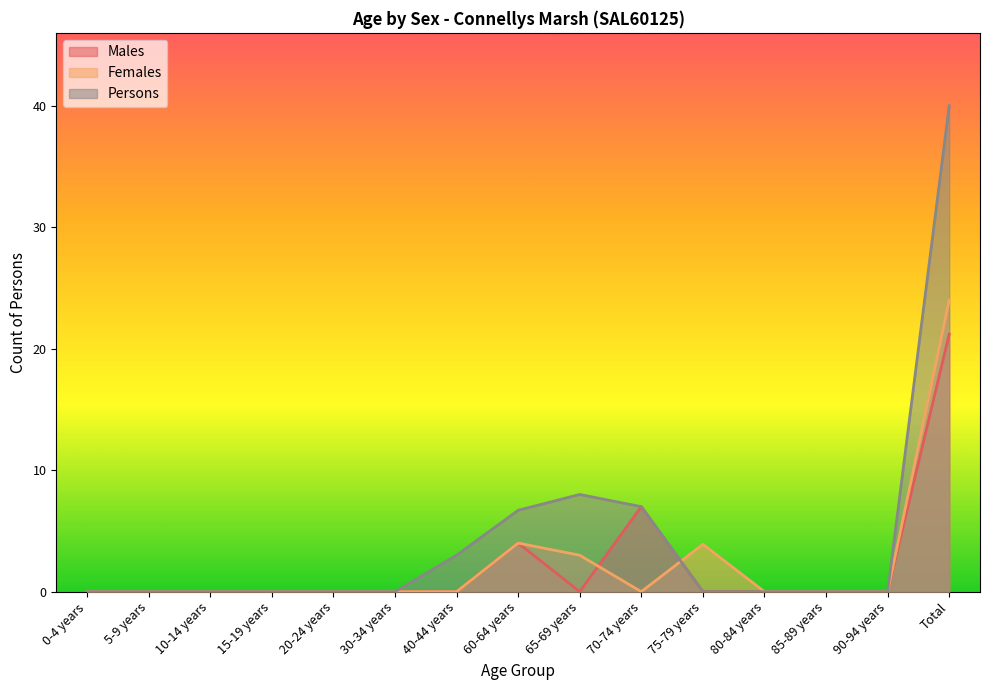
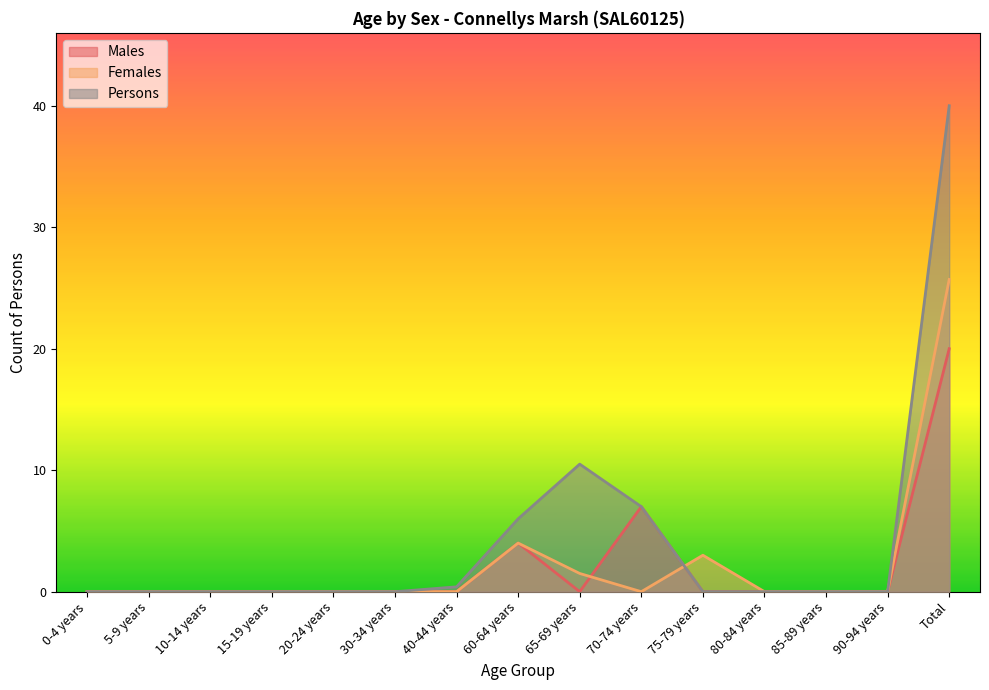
Persons, 40-44 years: 3.0 -> 0.4
Persons, 60-64 years: 6.7 -> 6.0
Females, 65-69 years: 3.0 -> 1.5
Persons, 65-69 years: 8.0 -> 10.5
Females, 75-79 years: 3.9 -> 3.0
Males, Total: 21.2 -> 20.0
Females, Total: 24.0 -> 25.7
